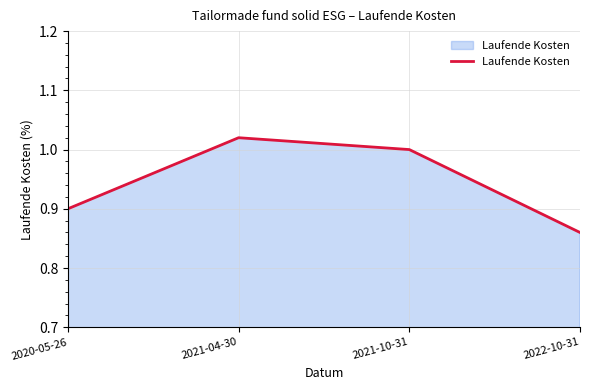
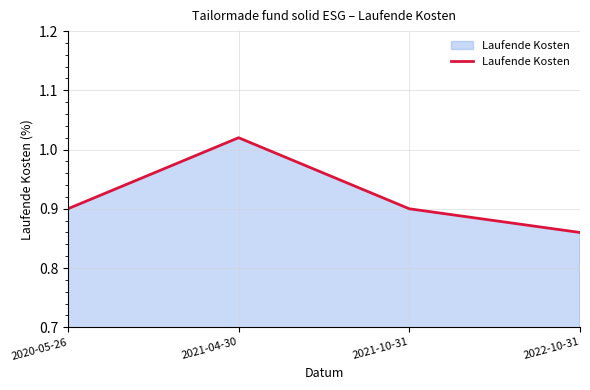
2021-10-31: 1.0 -> 0.9
